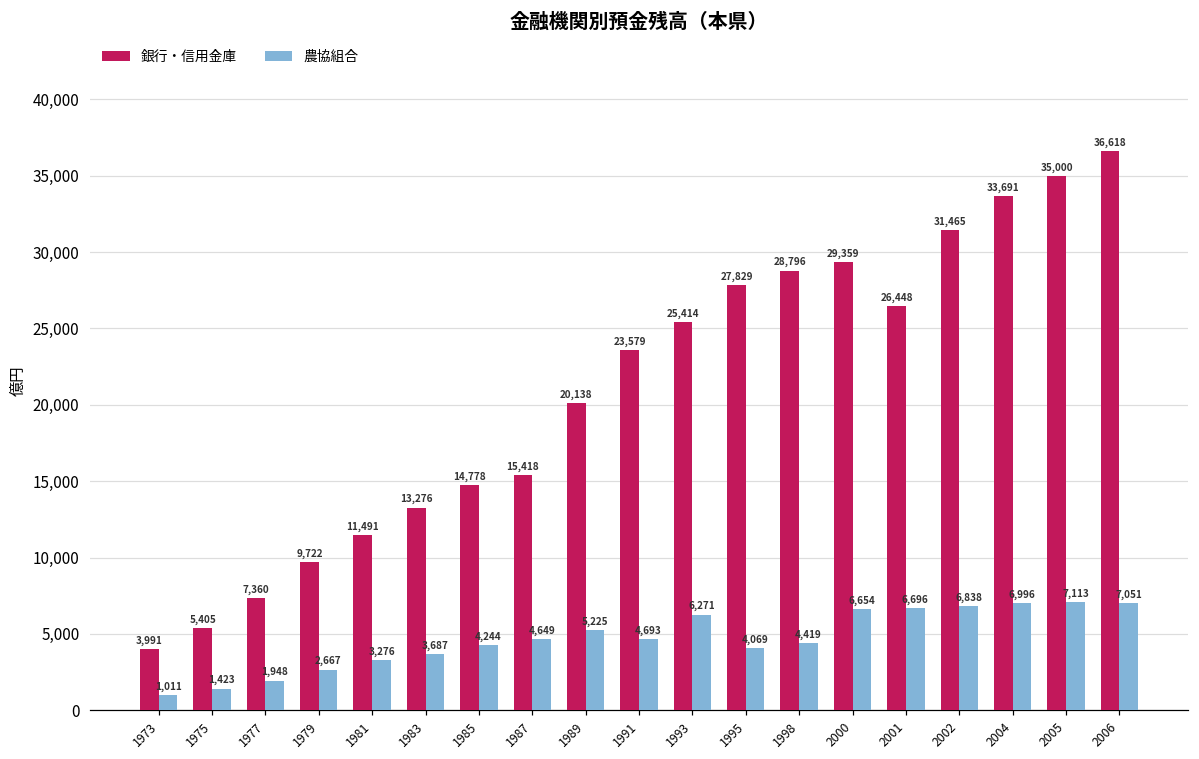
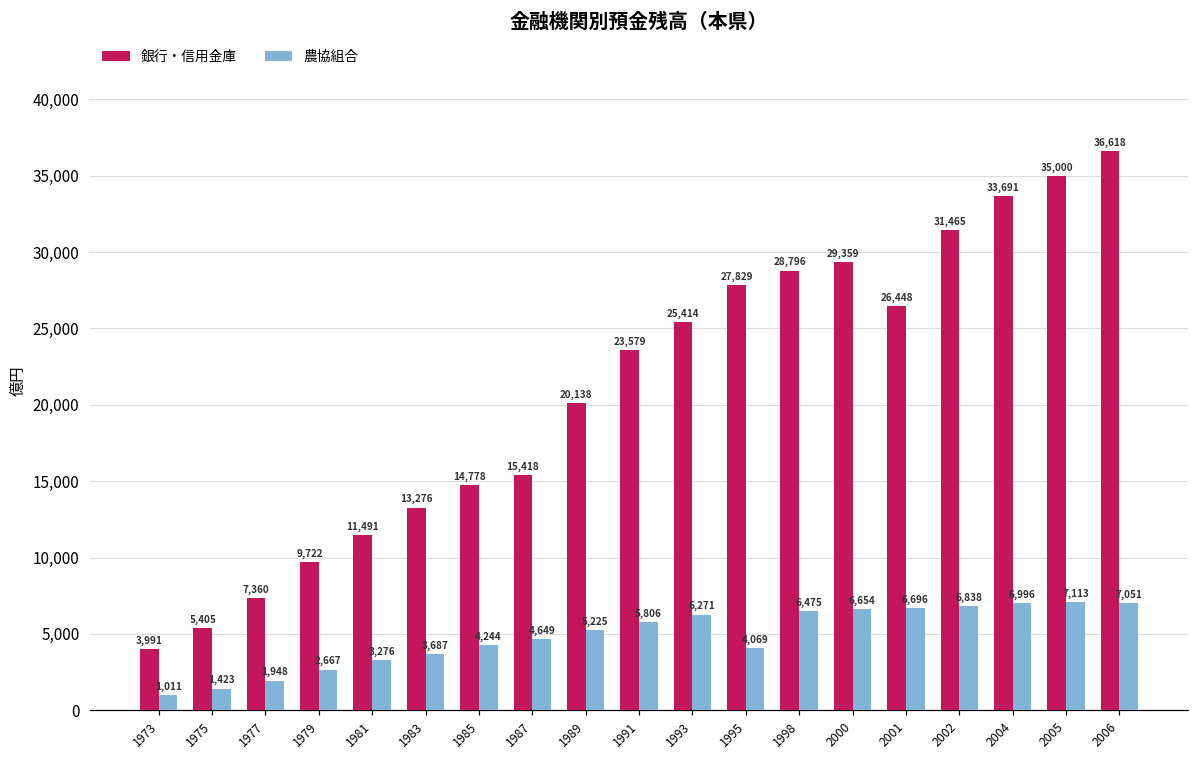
農協組合, 1991: 4,693 -> 5,806
農協組合, 1998: 4,419 -> 6,475
